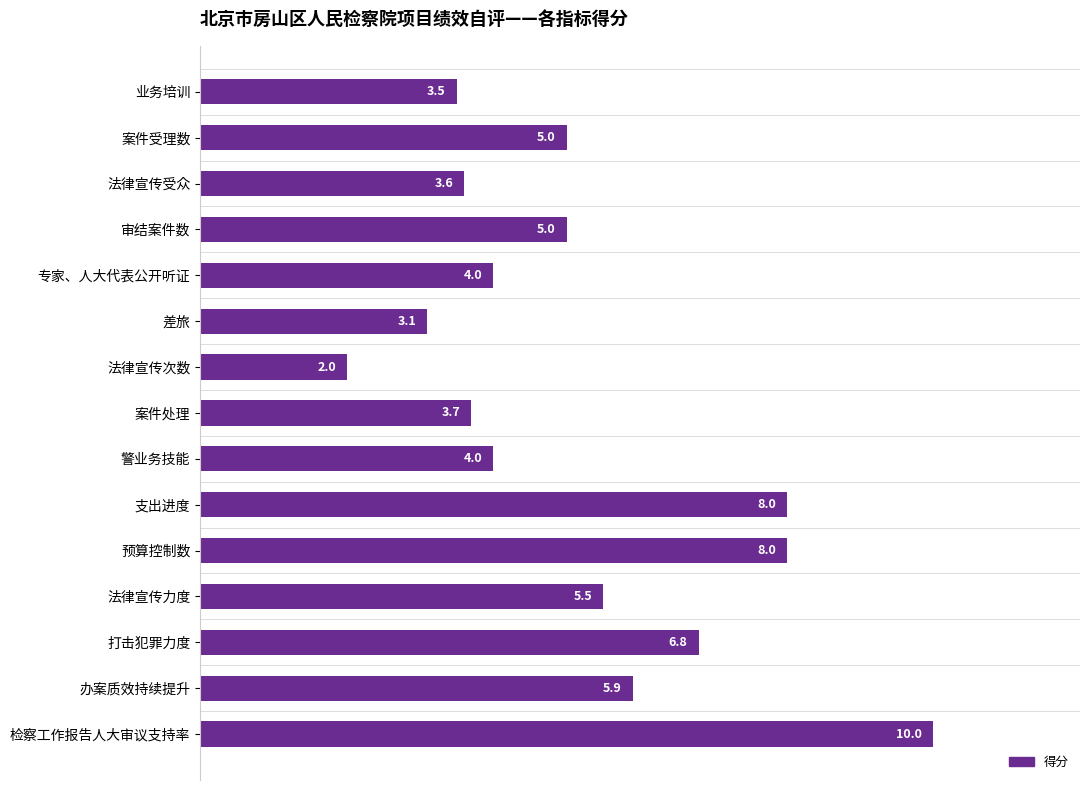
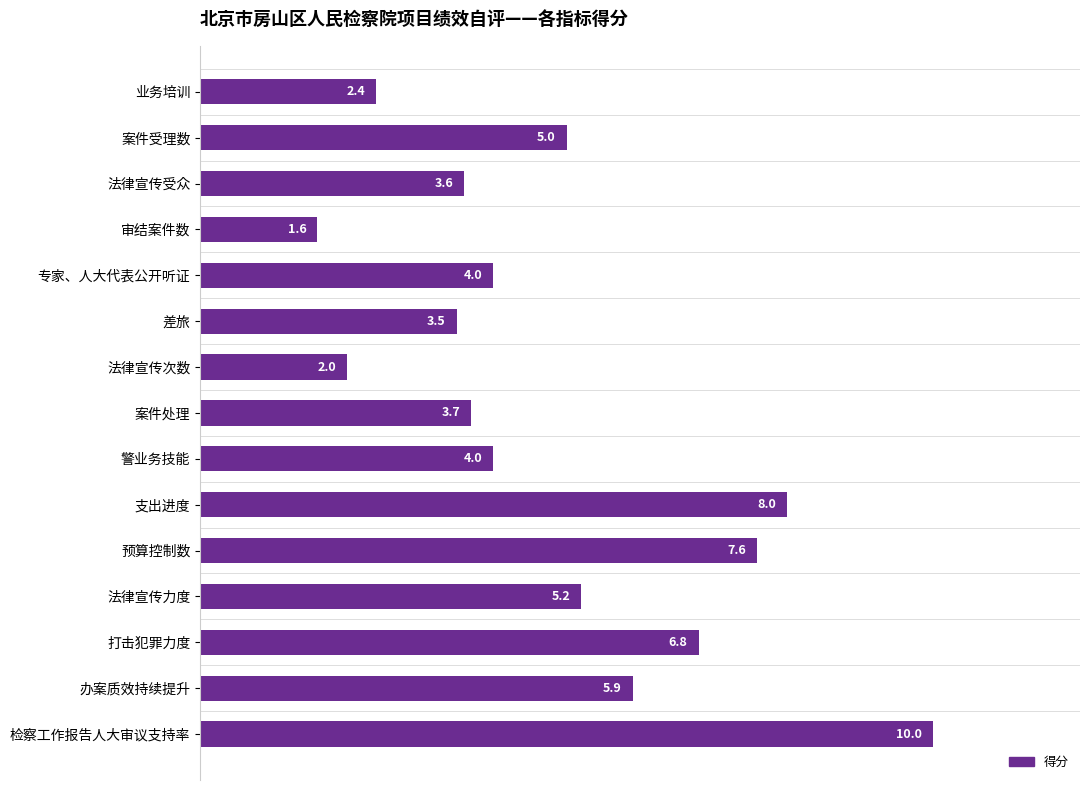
业务培训: 3.5 -> 2.4
审结案件数: 5.0 -> 1.6
差旅: 3.1 -> 3.5
预算控制数: 8.0 -> 7.6
法律宣传力度: 5.5 -> 5.2
